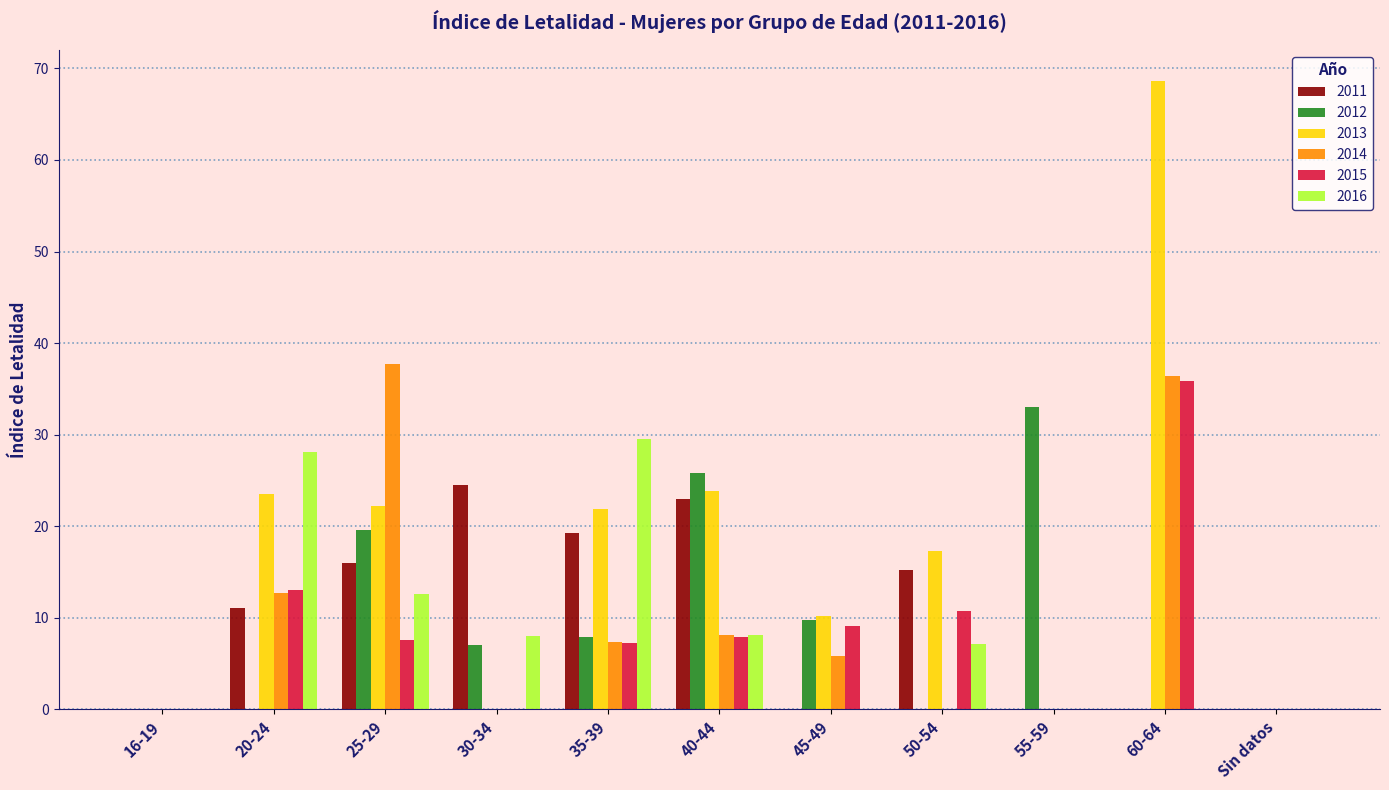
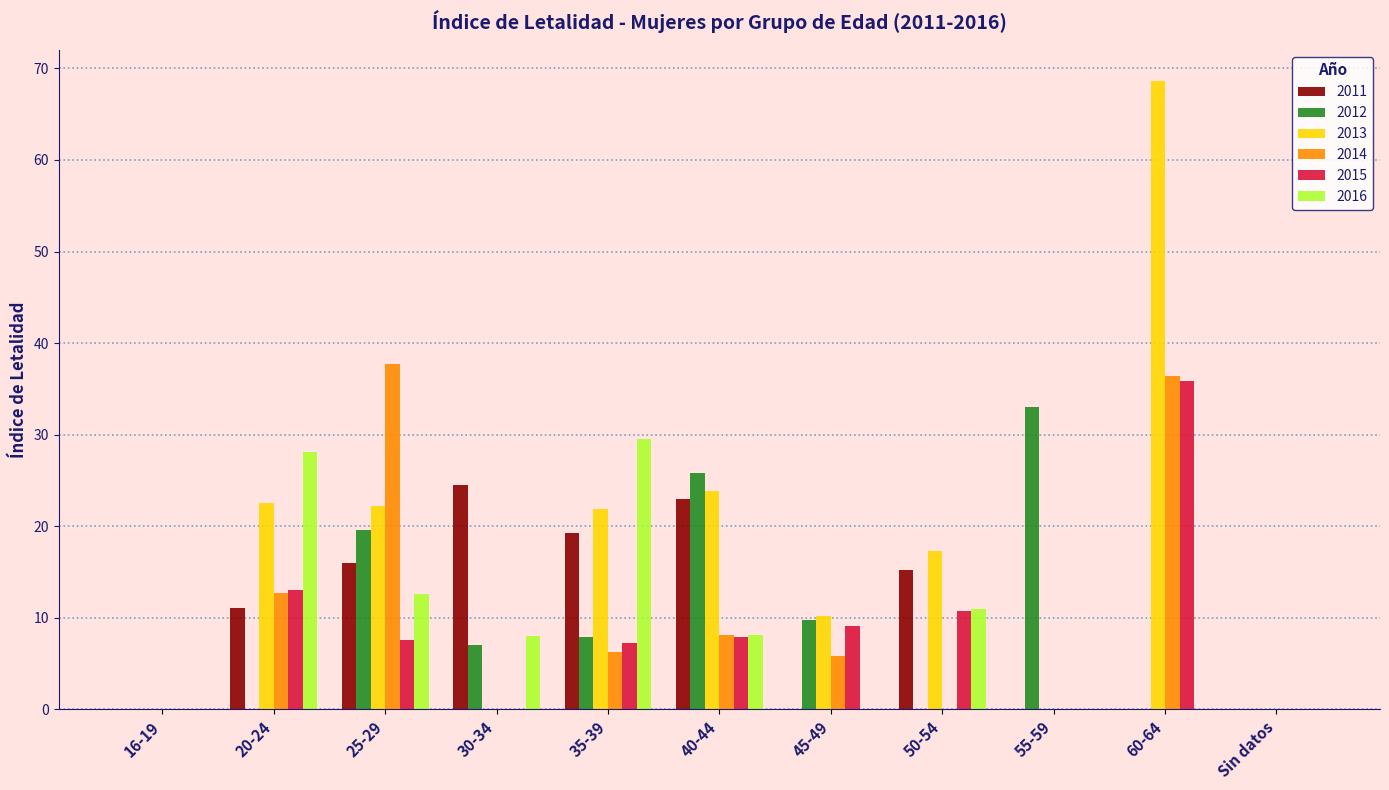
2013, 20-24: 24 -> 23
2014, 35-39: 7 -> 6
2016, 50-54: 7 -> 11
